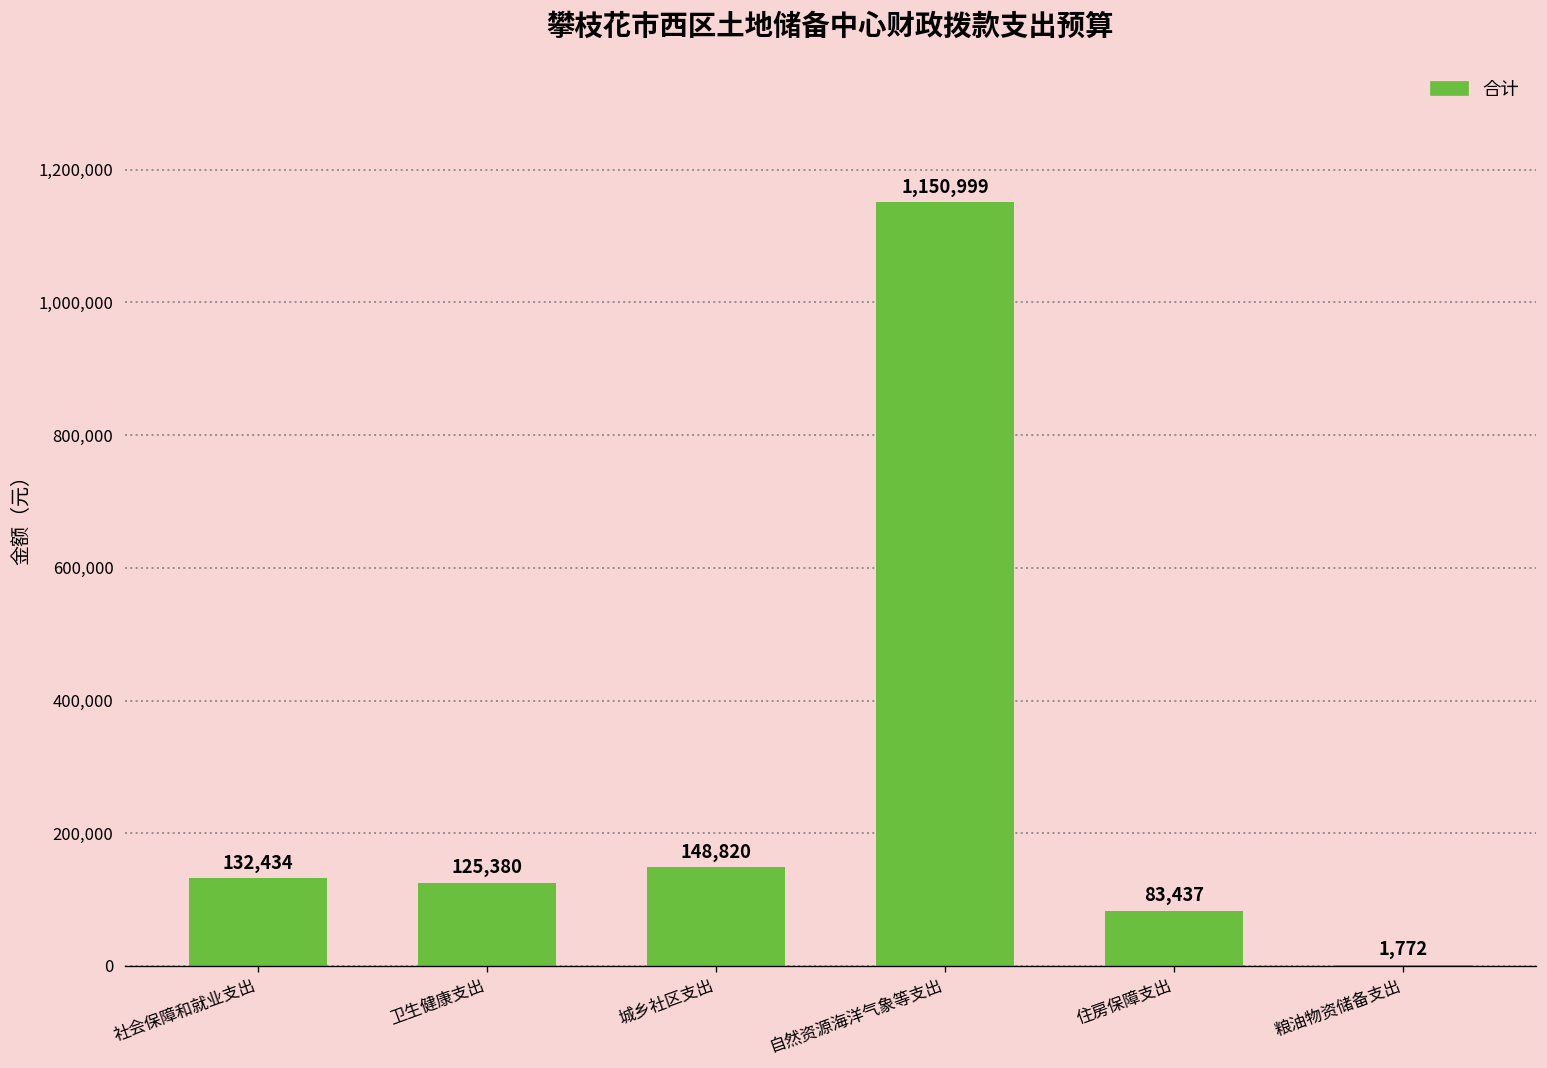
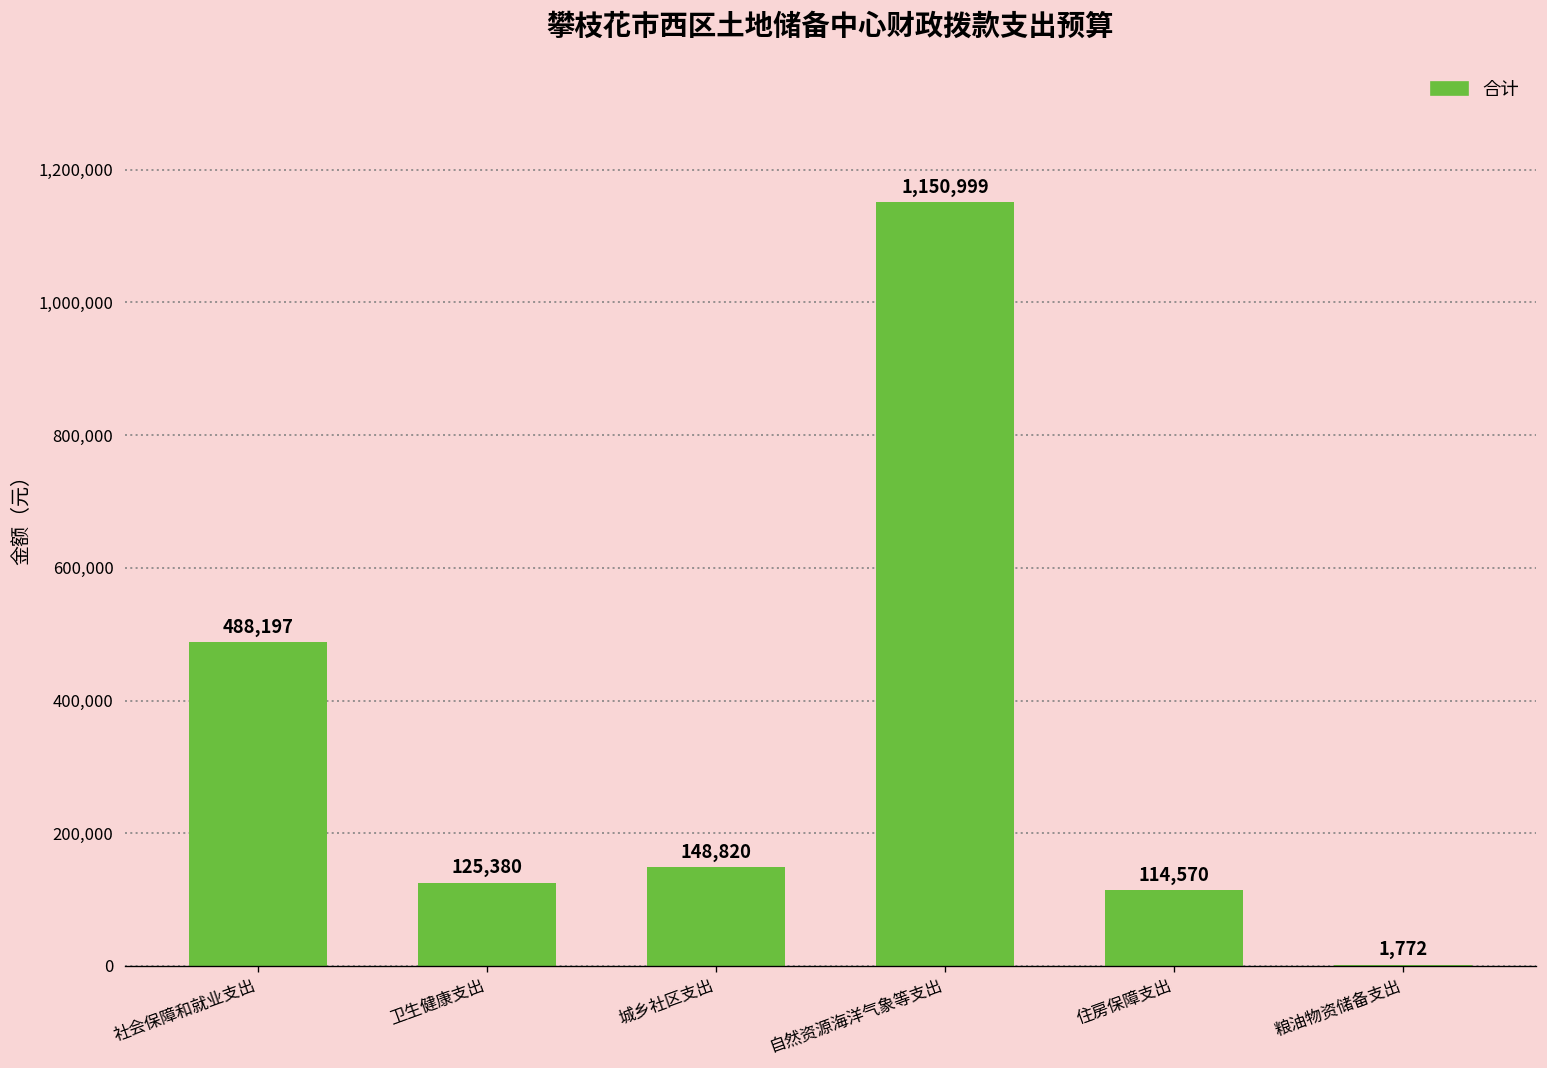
社会保障和就业支出: 132,434 -> 488,197
住房保障支出: 83,437 -> 114,570
